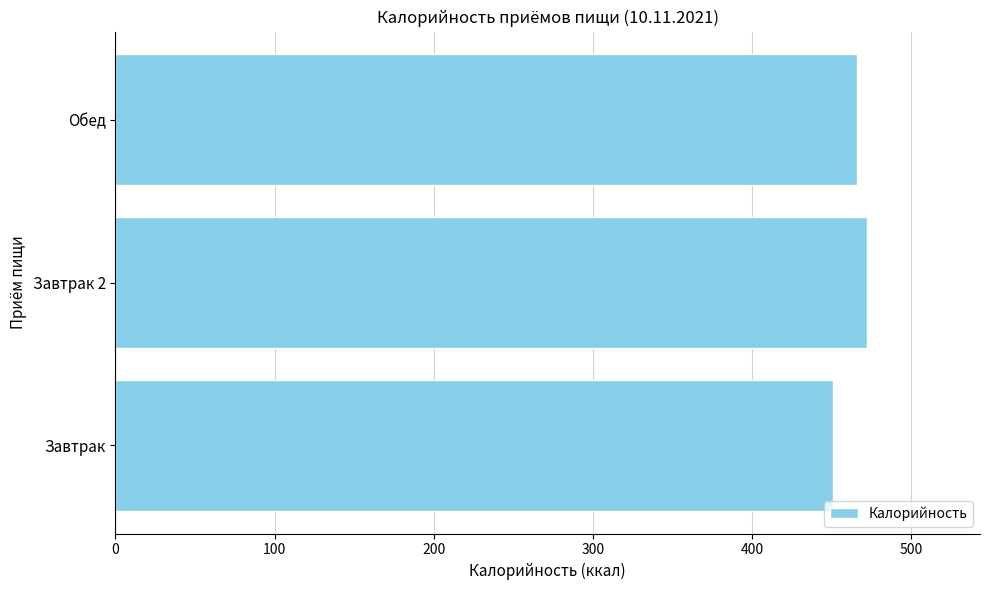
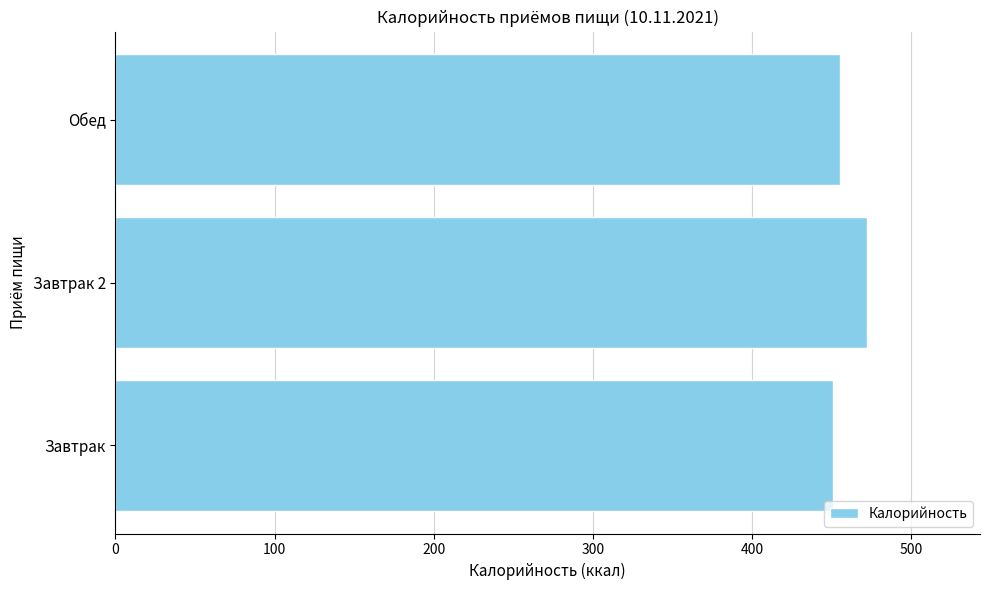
Обед: 466 -> 455
